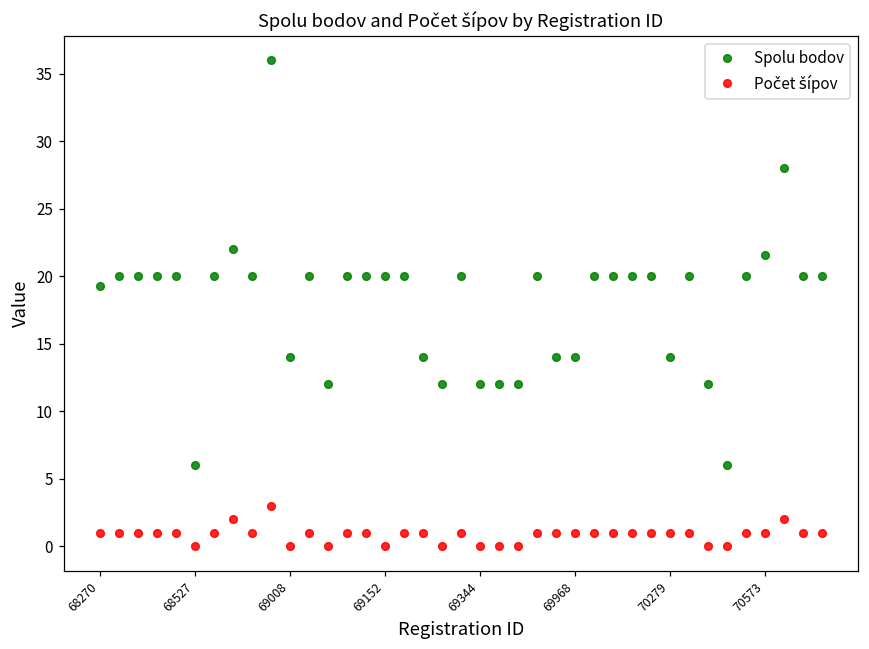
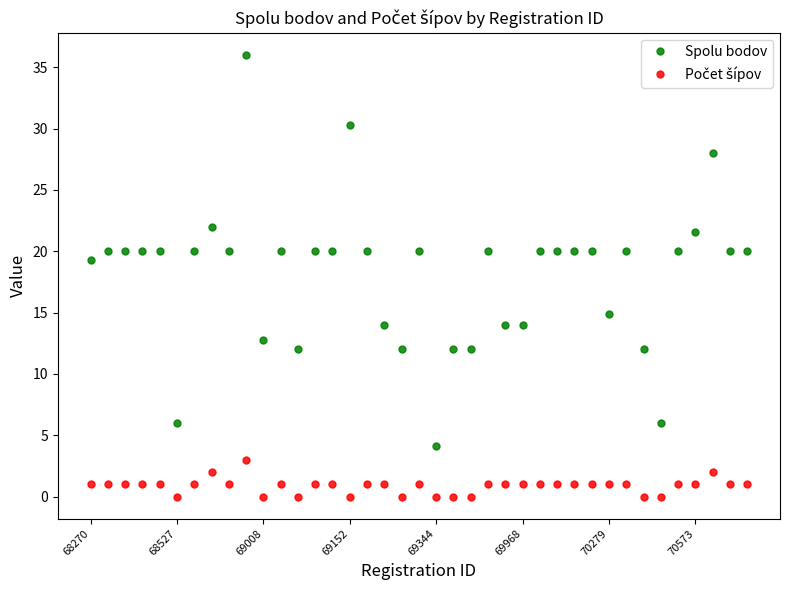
Spolu bodov, 69008: 14.0 -> 12.8
Spolu bodov, 69152: 20.0 -> 30.3
Spolu bodov, 69344: 12.0 -> 4.1
Spolu bodov, 70279: 14.0 -> 14.9
